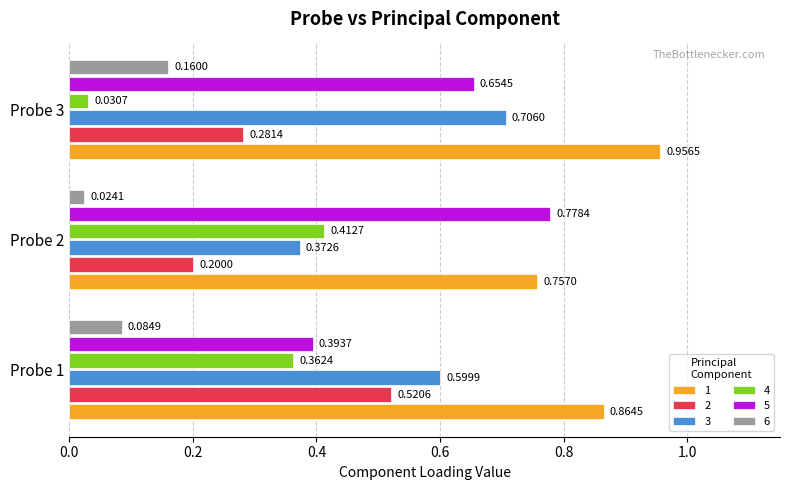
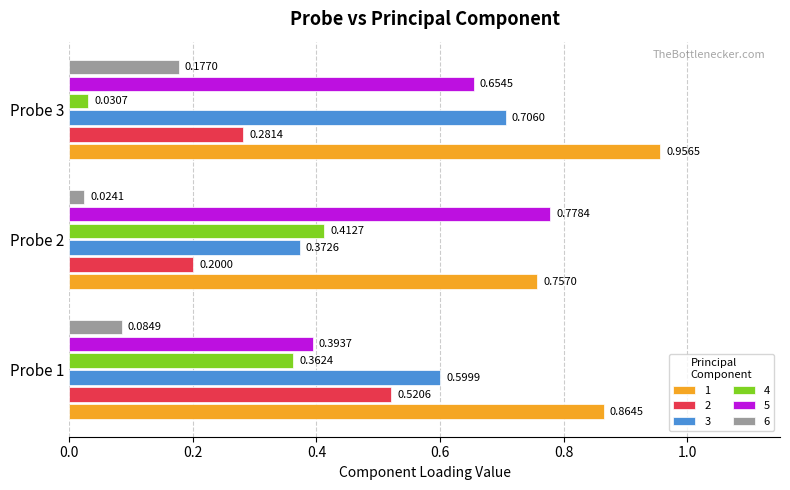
6, Probe 3: 0.1600 -> 0.1770
